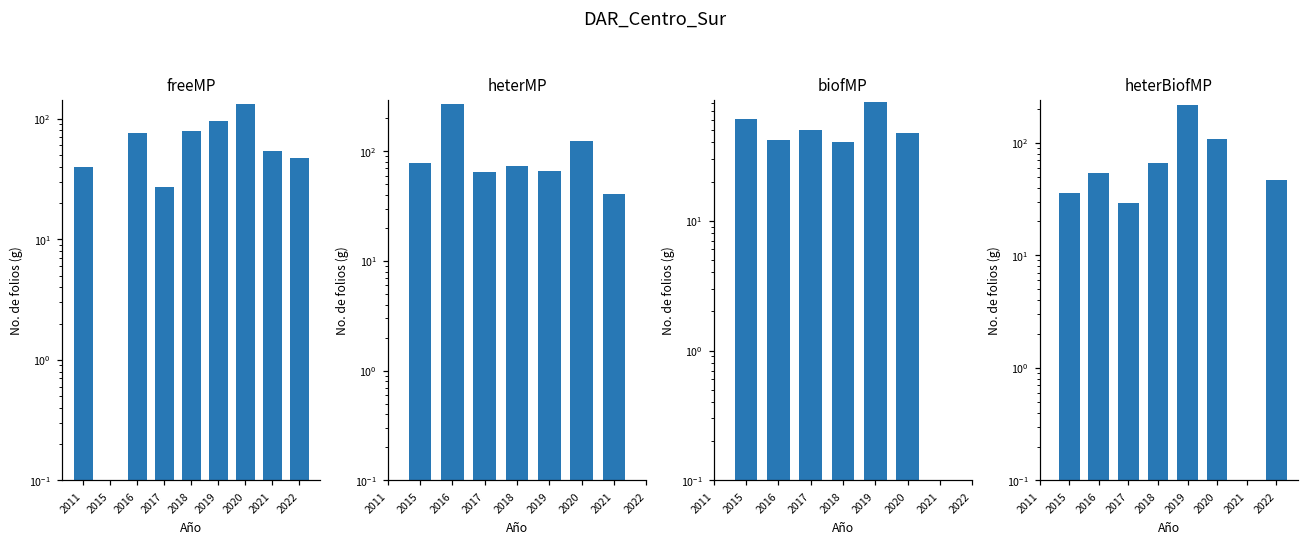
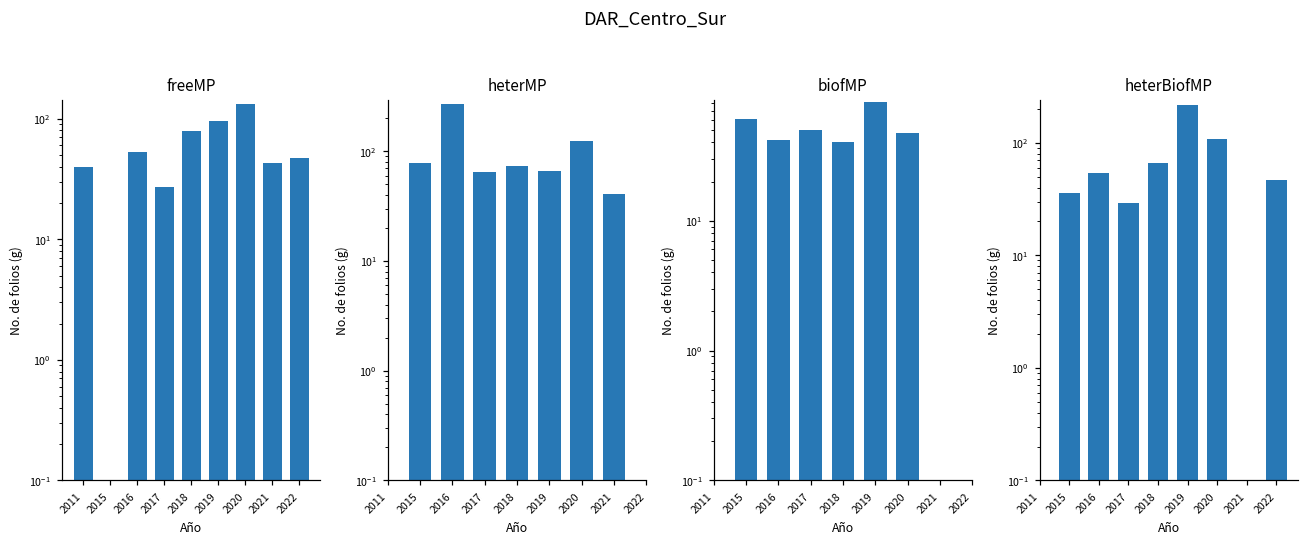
freeMP, 2016: 80 -> 50
freeMP, 2021: 50 -> 43
